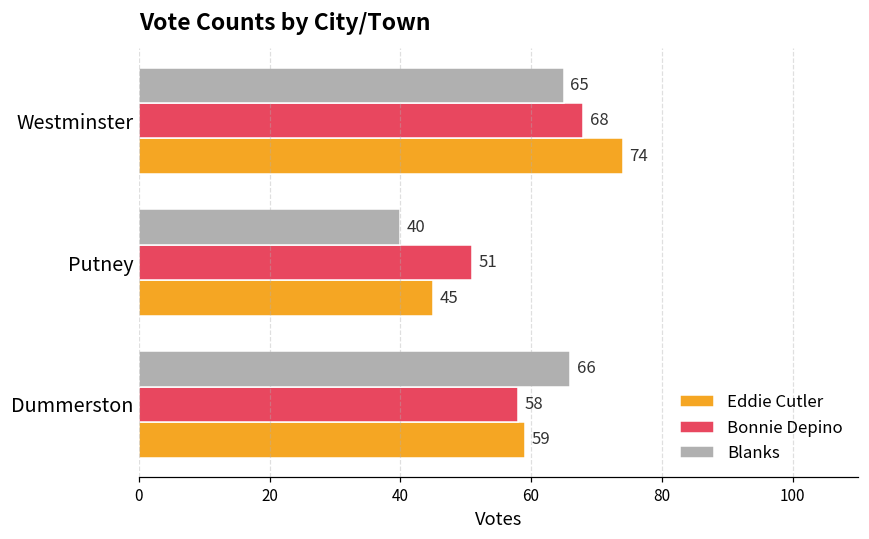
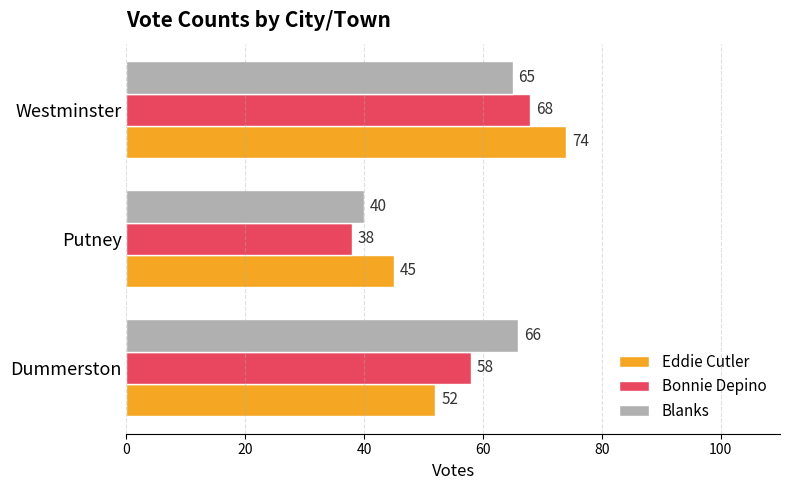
Bonnie Depino, Putney: 51 -> 38
Eddie Cutler, Dummerston: 59 -> 52
